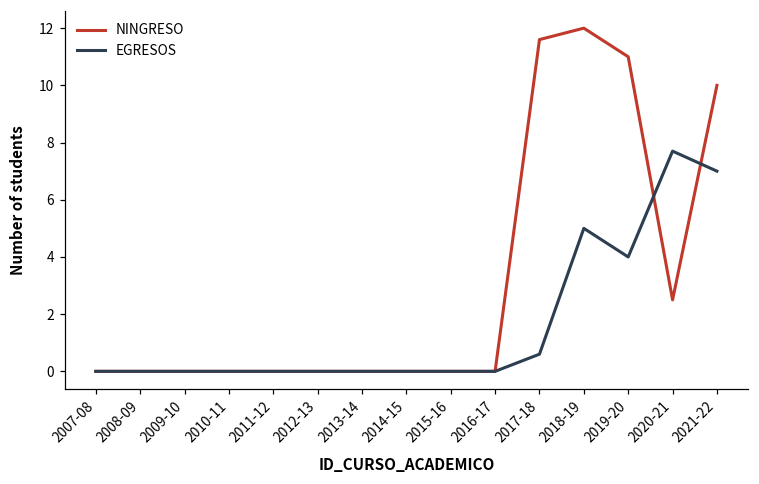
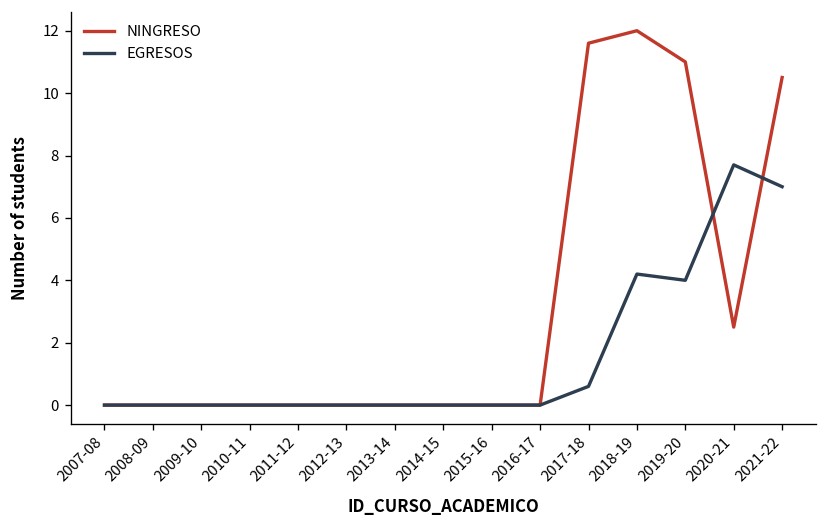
EGRESOS, 2018-19: 5.0 -> 4.2
NINGRESO, 2021-22: 10.0 -> 10.5
